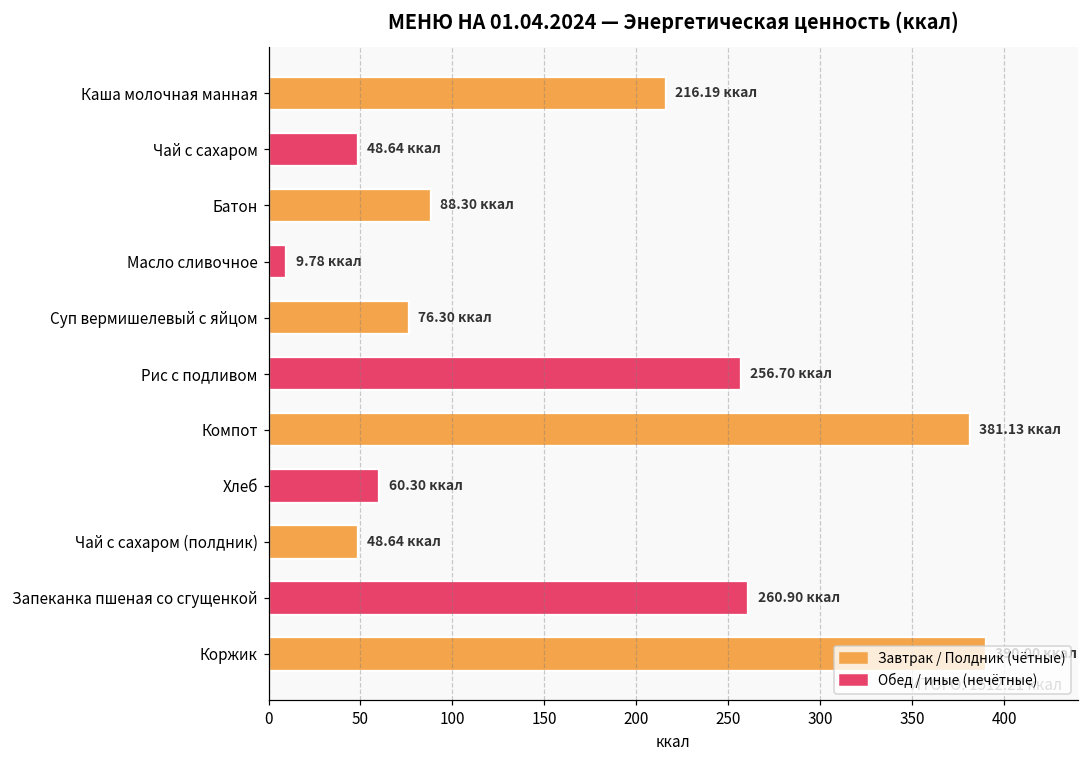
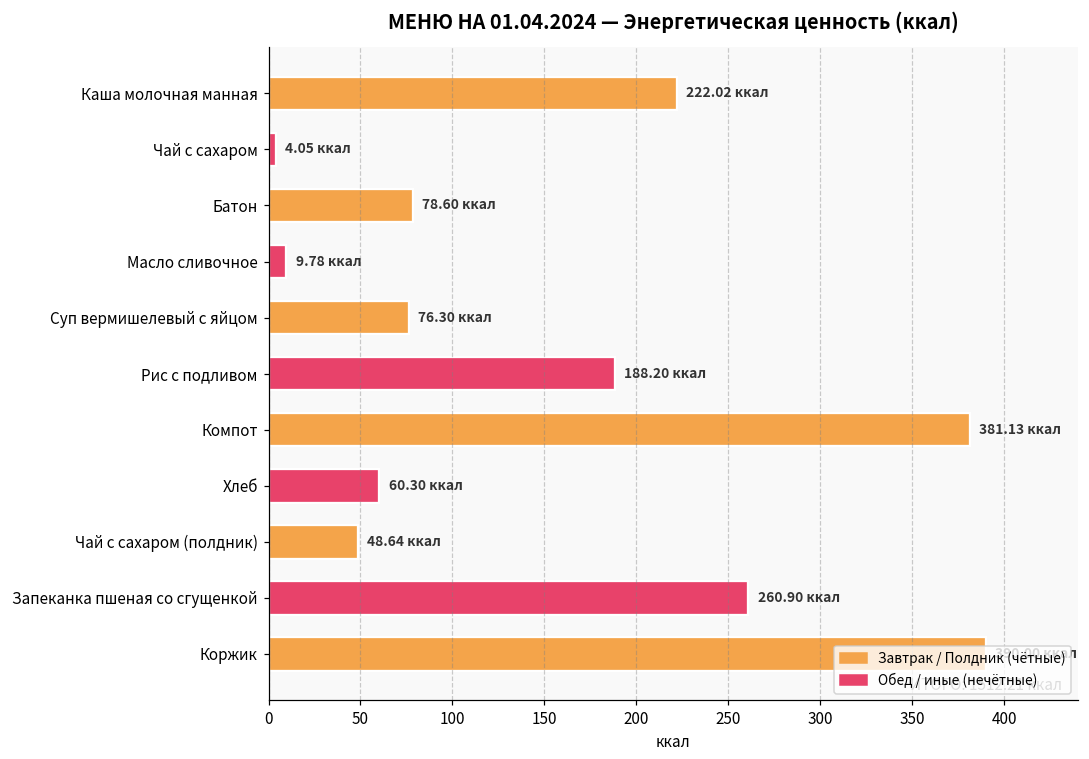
Каша молочная манная: 216.19 -> 222.02
Чай с сахаром: 48.64 -> 4.05
Батон: 88.30 -> 78.60
Рис с подливом: 256.70 -> 188.20
